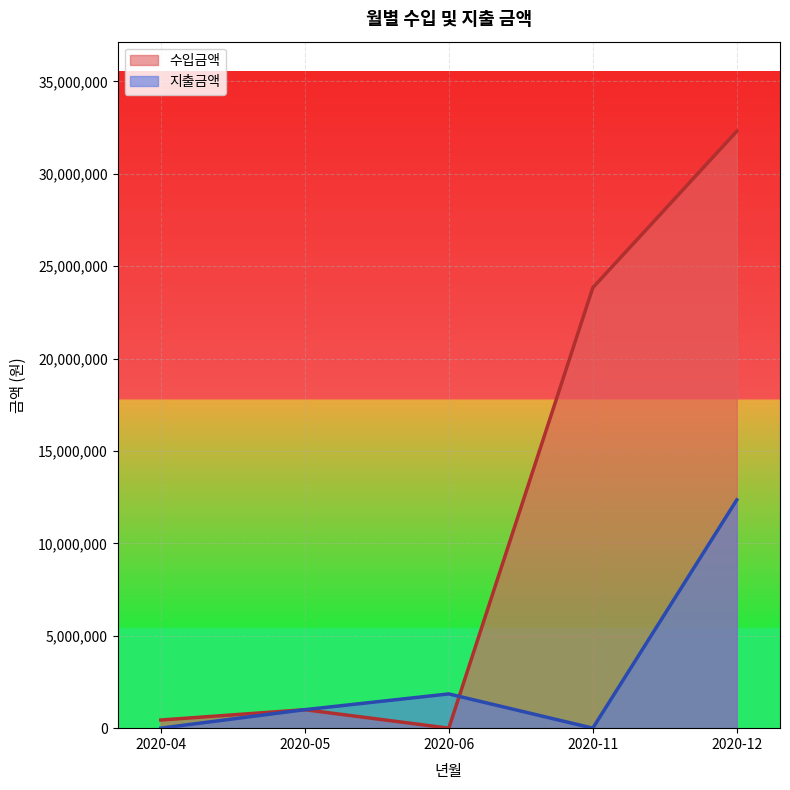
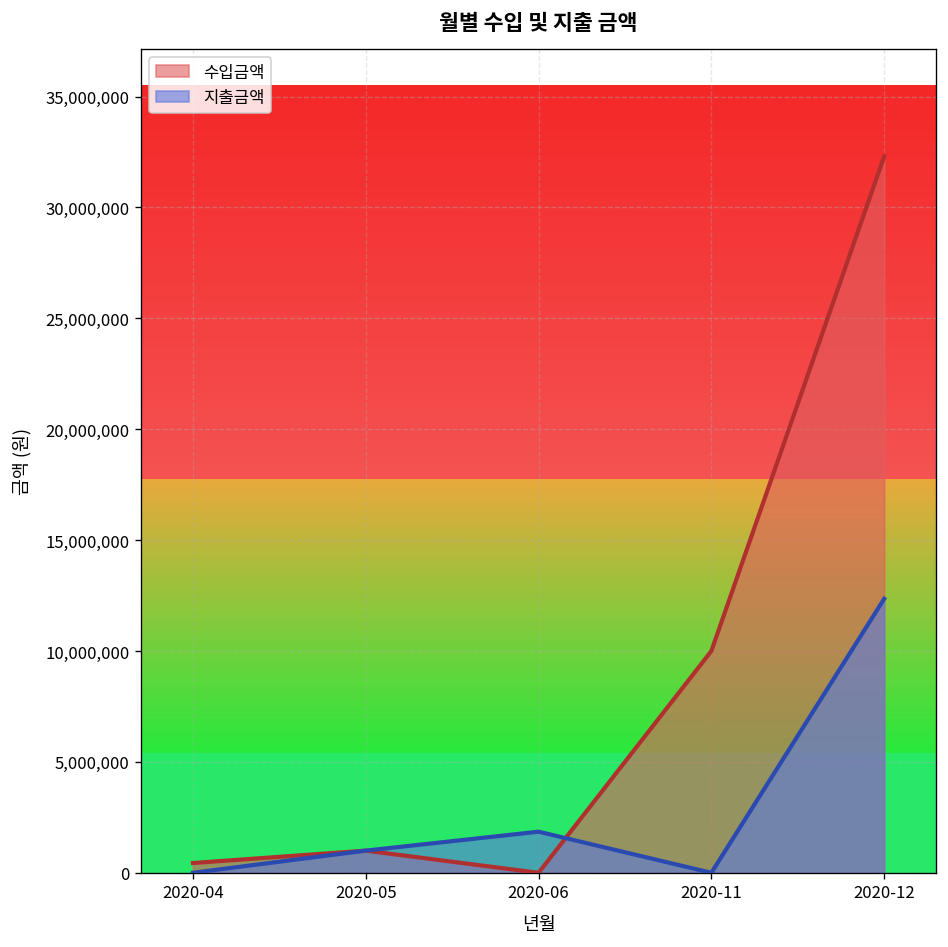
수입금액, 2020-11: 23,800,000 -> 10,000,000
